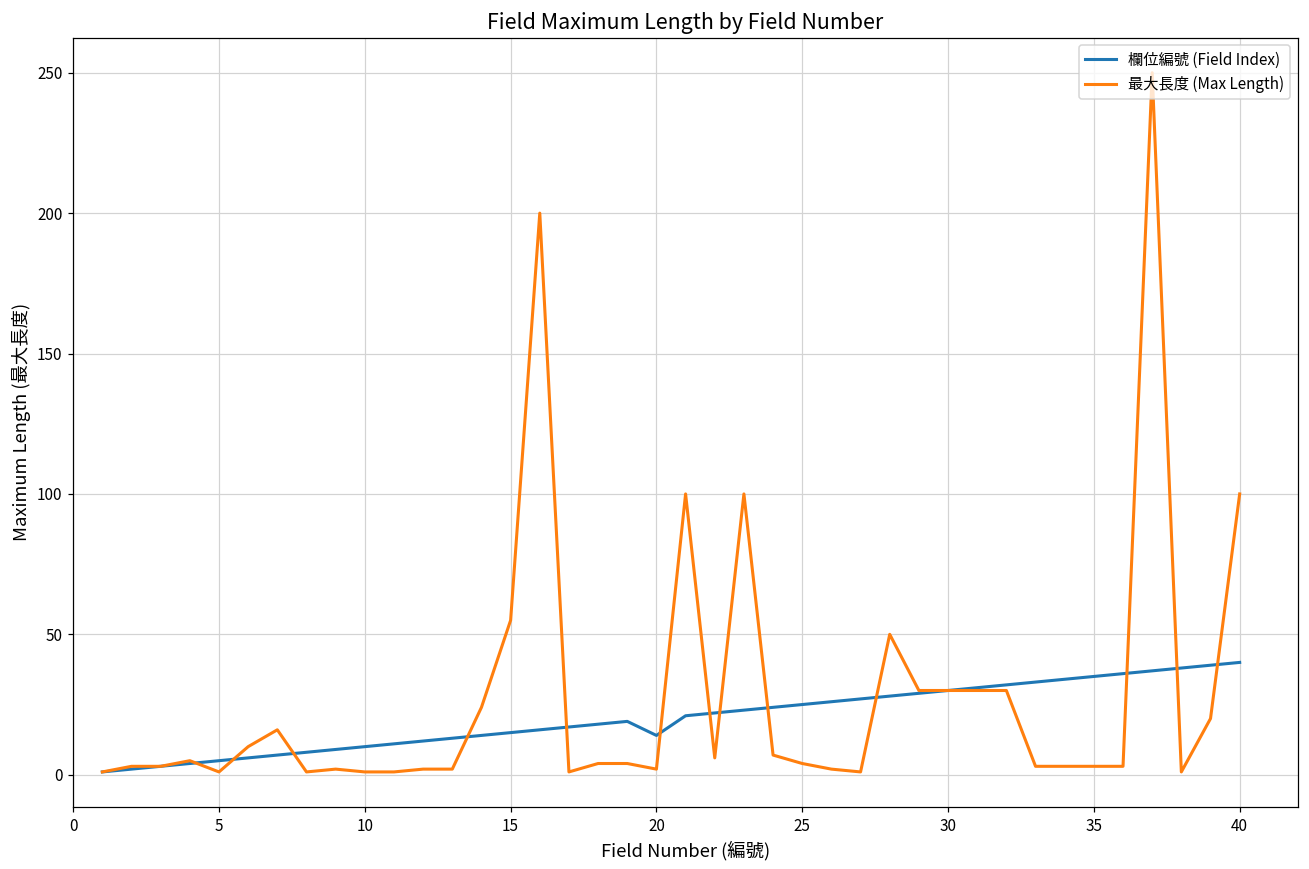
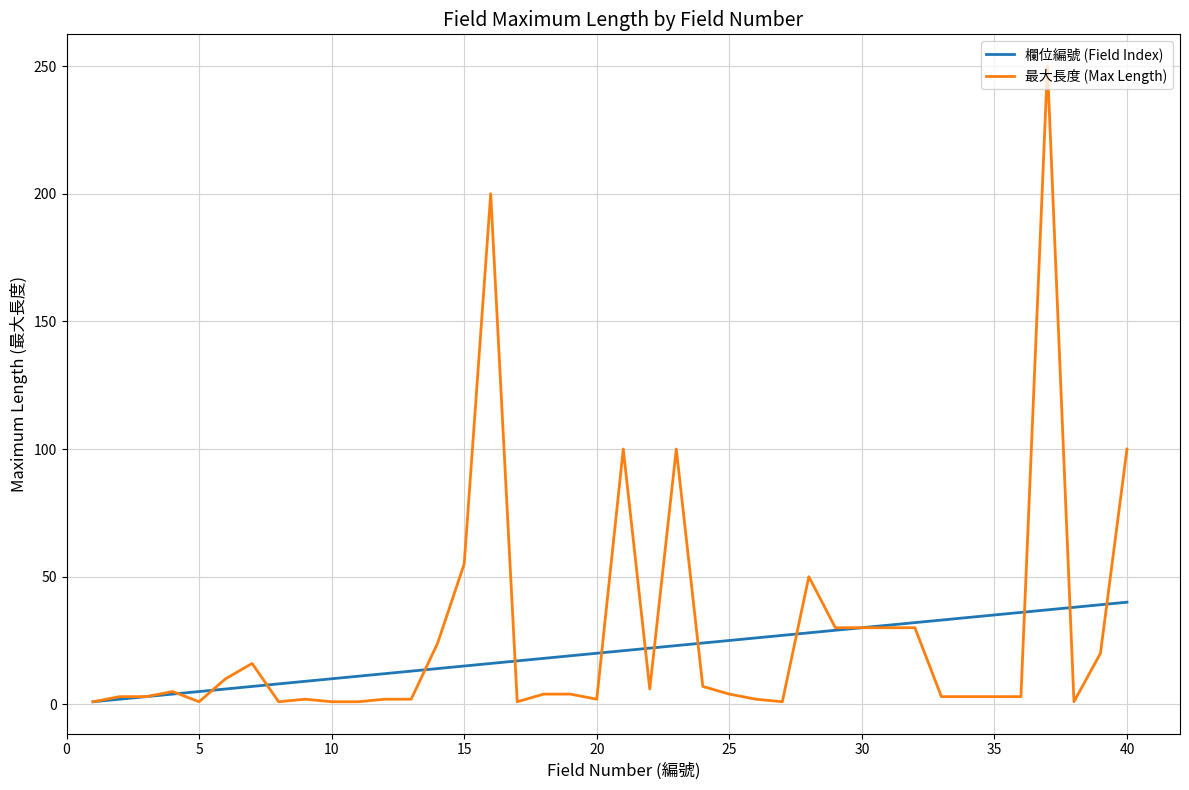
欄位編號 (Field Index), 20: 14 -> 20
